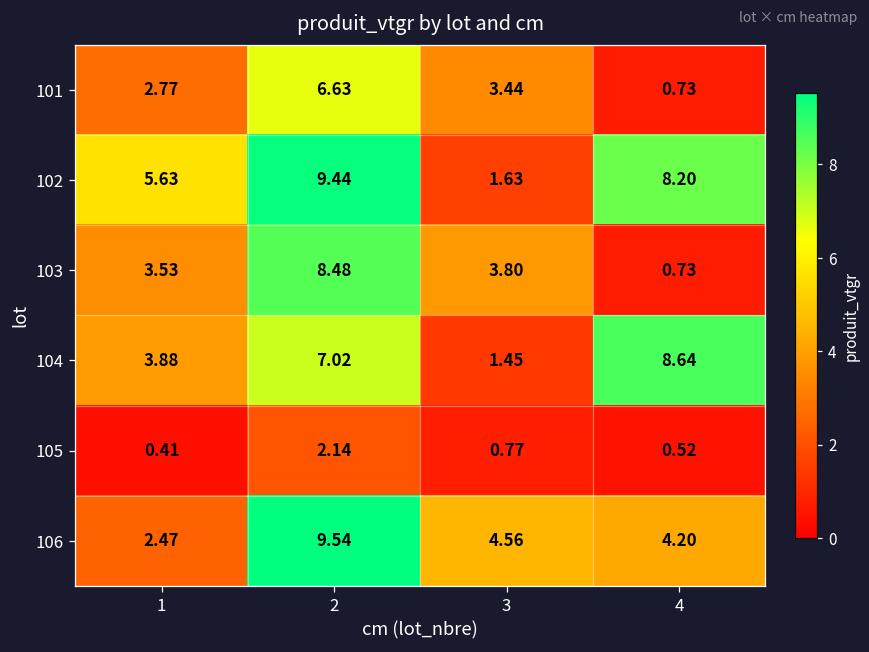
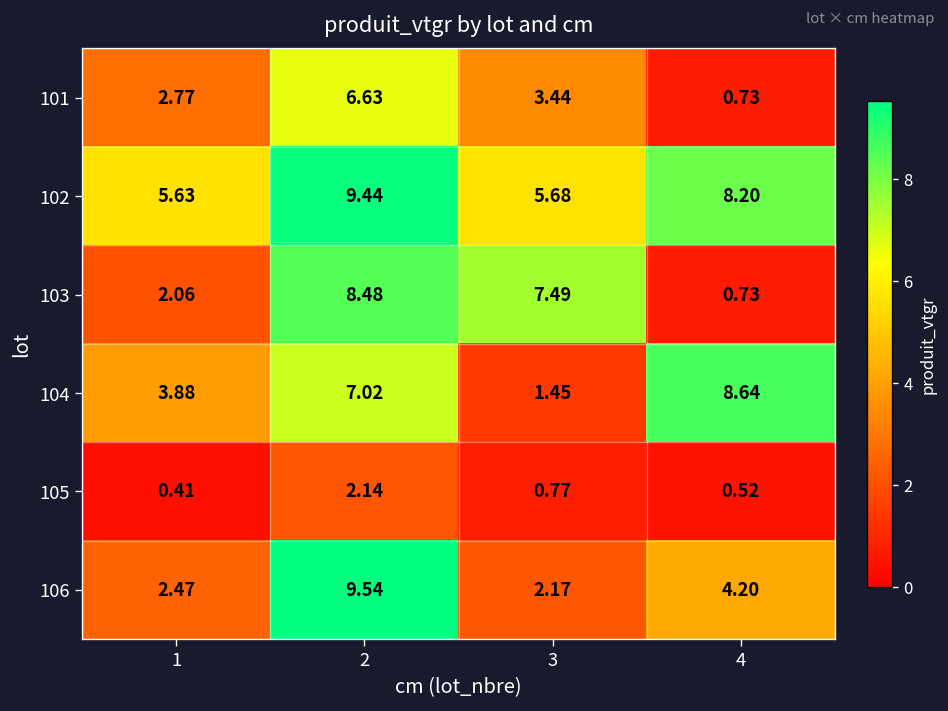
102, 3: 1.63 -> 5.68
103, 1: 3.53 -> 2.06
103, 3: 3.80 -> 7.49
106, 3: 4.56 -> 2.17
